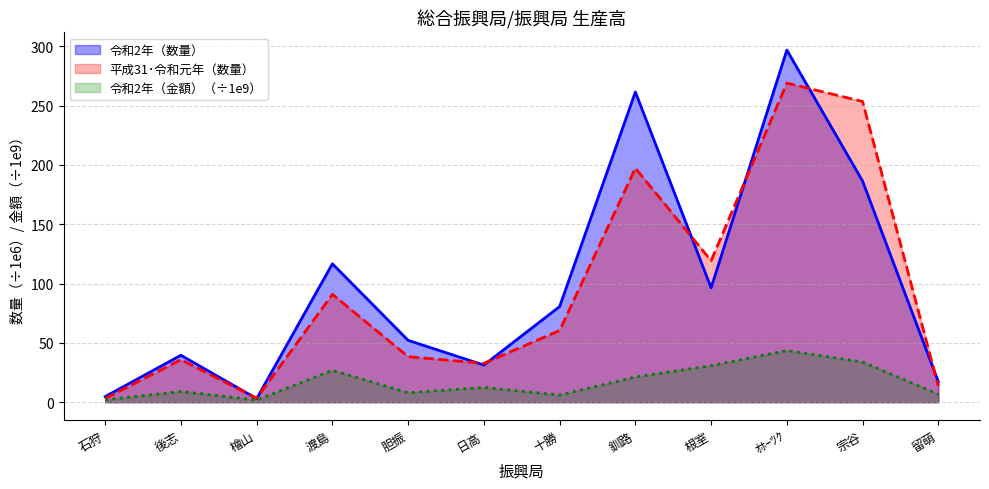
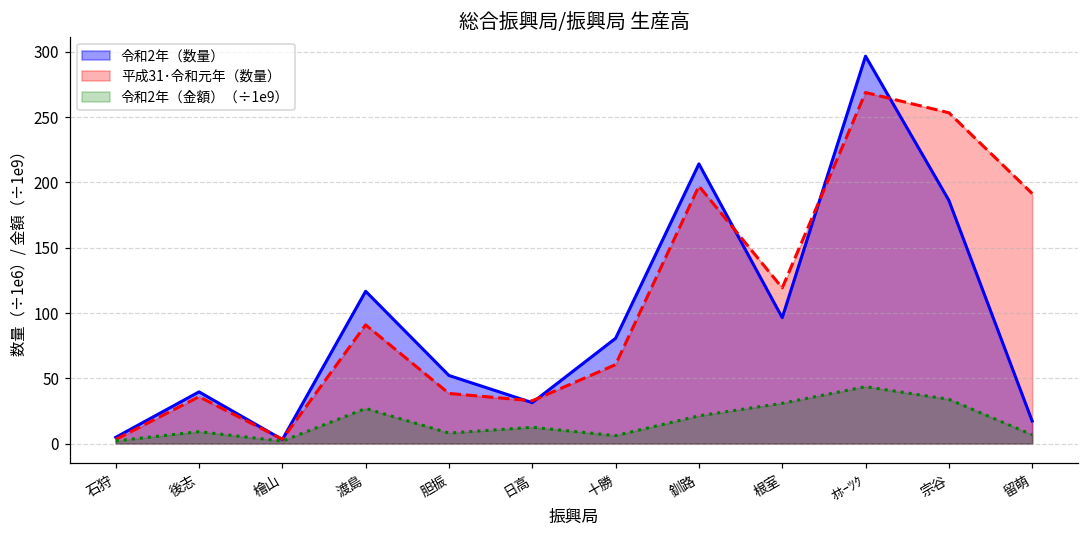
令和2年（数量）, 釧路: 261 -> 214
平成31･令和元年（数量）, 留萌: 14 -> 192
